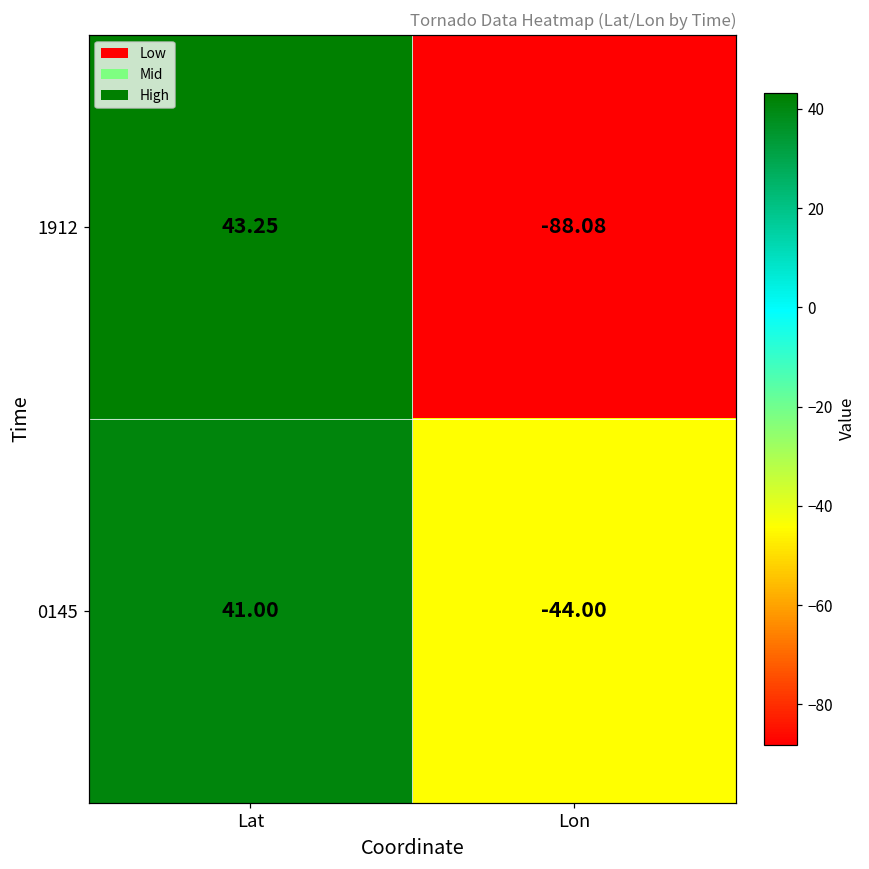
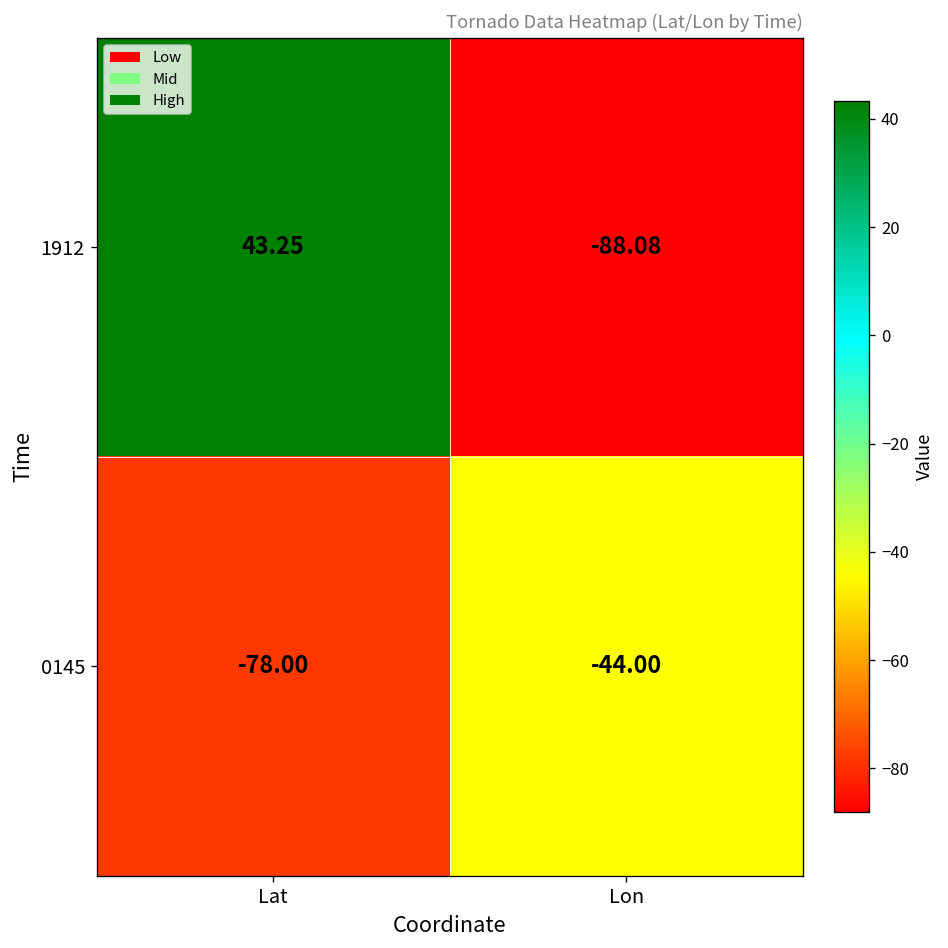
0145, Lat: 41.00 -> -78.00
